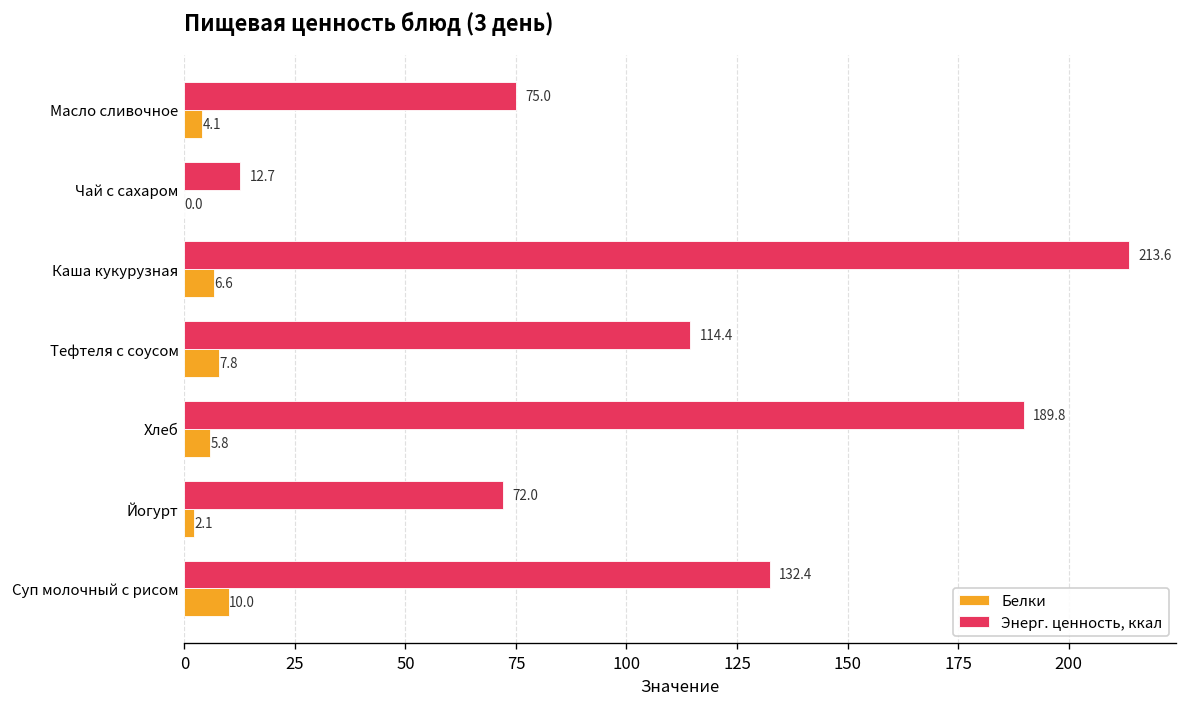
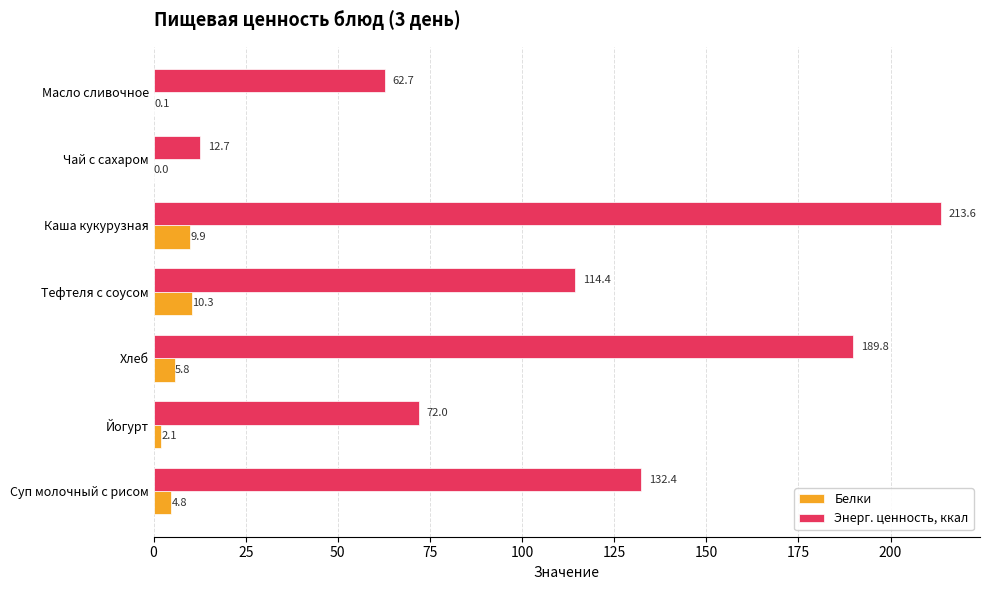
Энерг. ценность, ккал, Масло сливочное: 75.0 -> 62.7
Белки, Масло сливочное: 4.1 -> 0.1
Белки, Каша кукурузная: 6.6 -> 9.9
Белки, Тефтеля с соусом: 7.8 -> 10.3
Белки, Суп молочный с рисом: 10.0 -> 4.8
